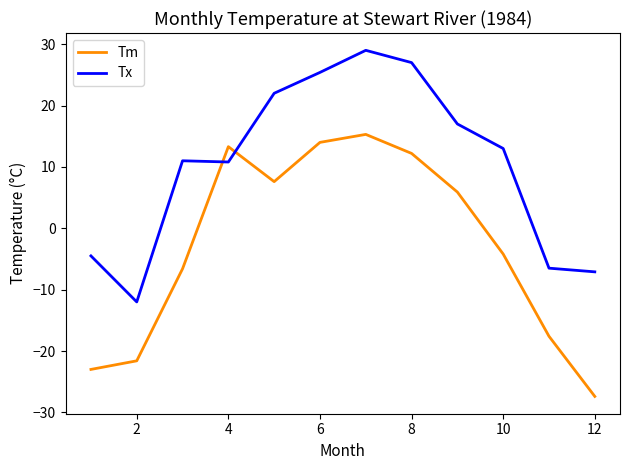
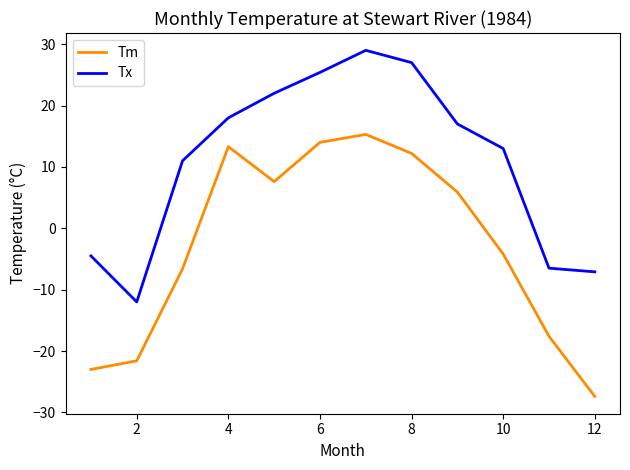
Tx, 4: 11 -> 18
